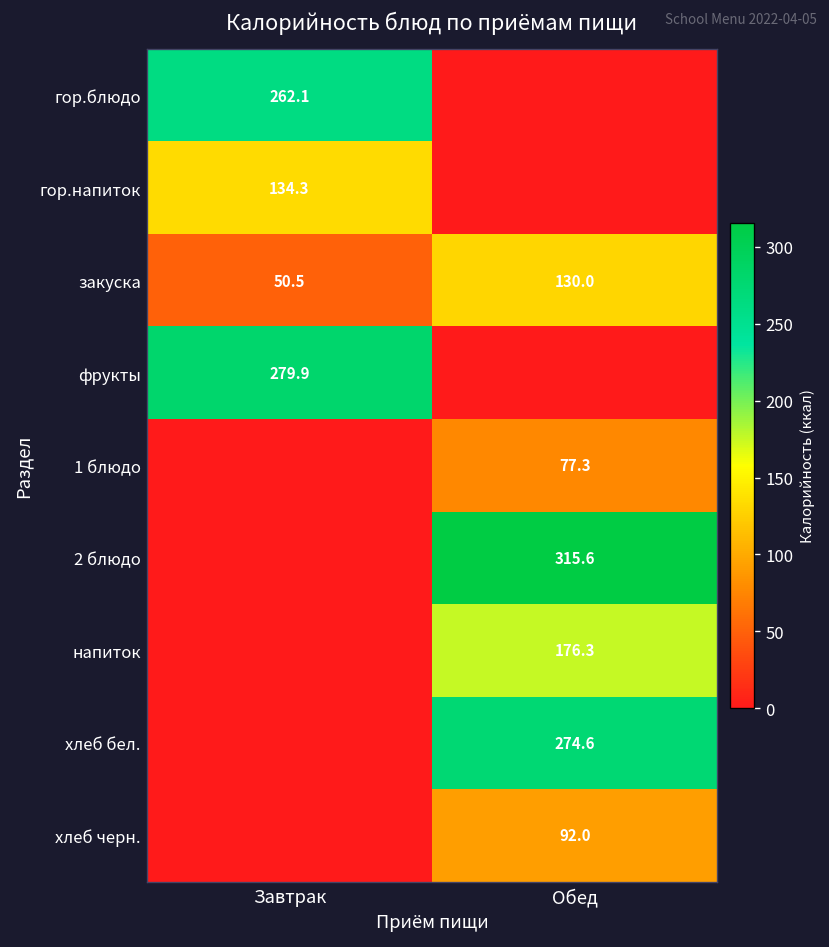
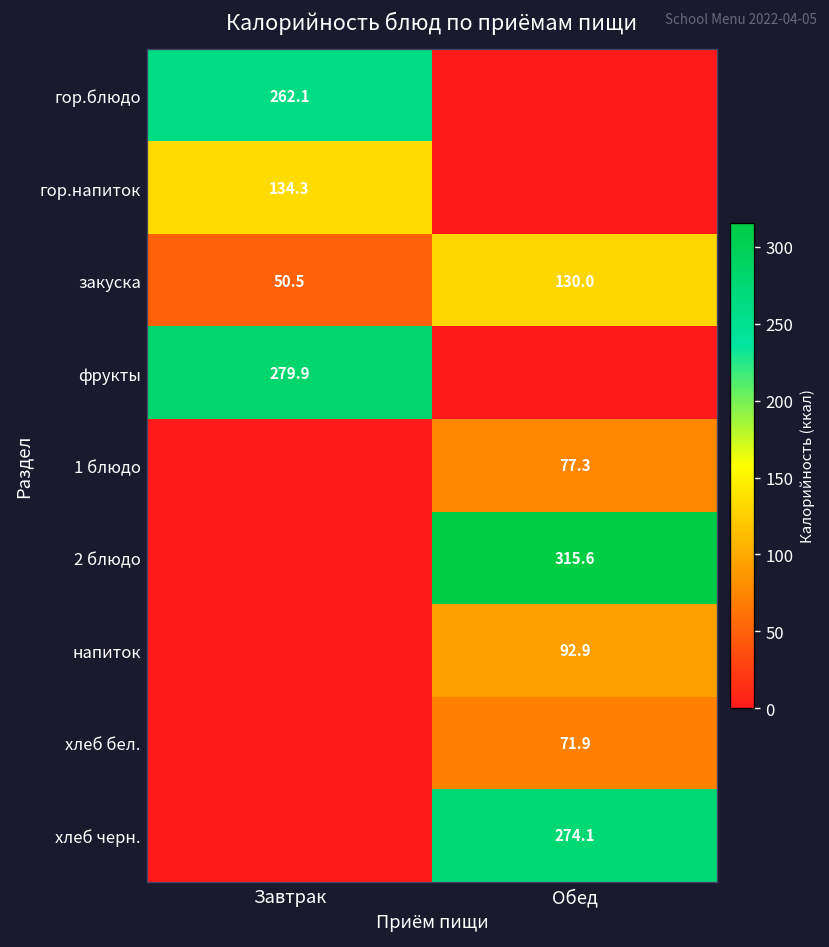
напиток, Обед: 176.3 -> 92.9
хлеб бел., Обед: 274.6 -> 71.9
хлеб черн., Обед: 92.0 -> 274.1
